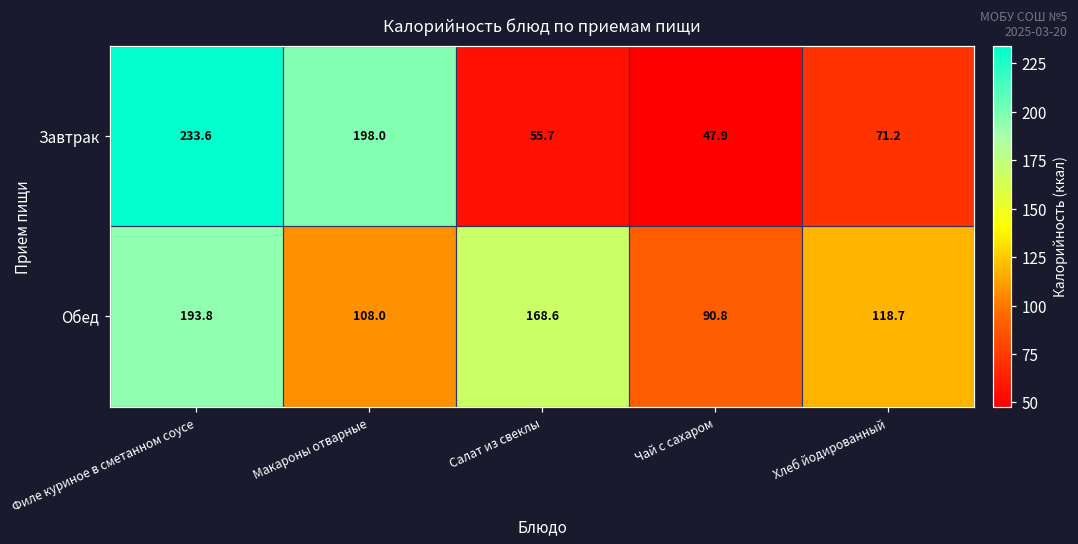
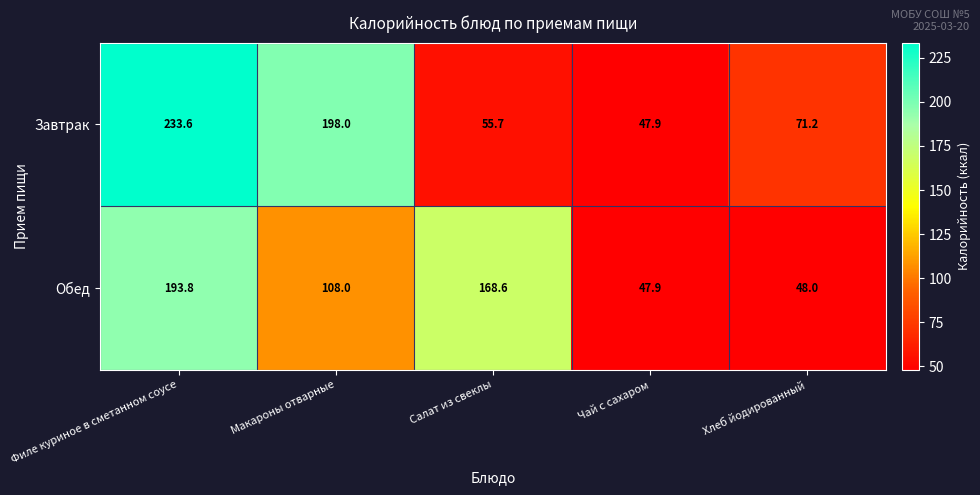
Обед, Чай с сахаром: 90.8 -> 47.9
Обед, Хлеб йодированный: 118.7 -> 48.0
